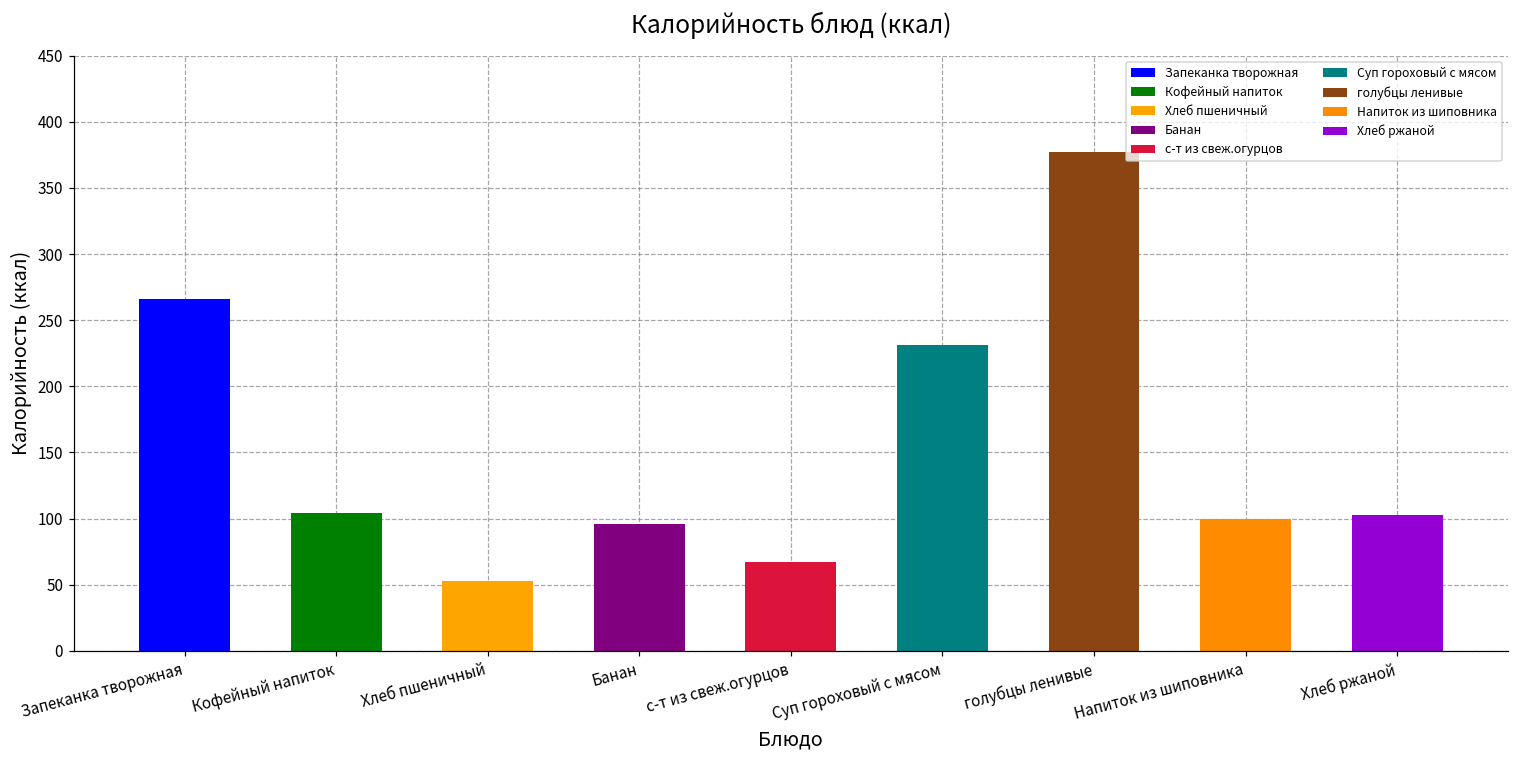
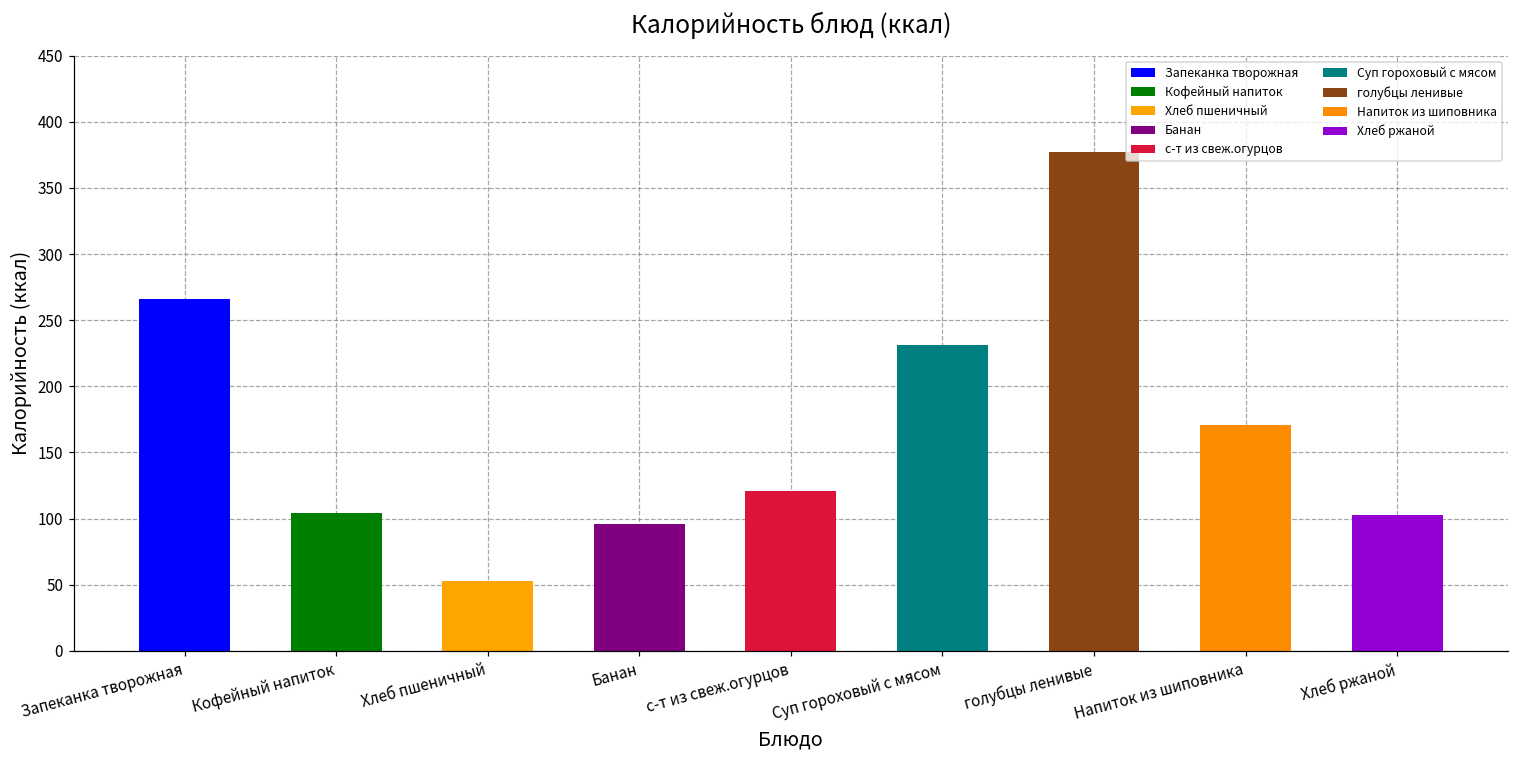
с-т из свеж.огурцов: 67 -> 121
Напиток из шиповника: 100 -> 171
